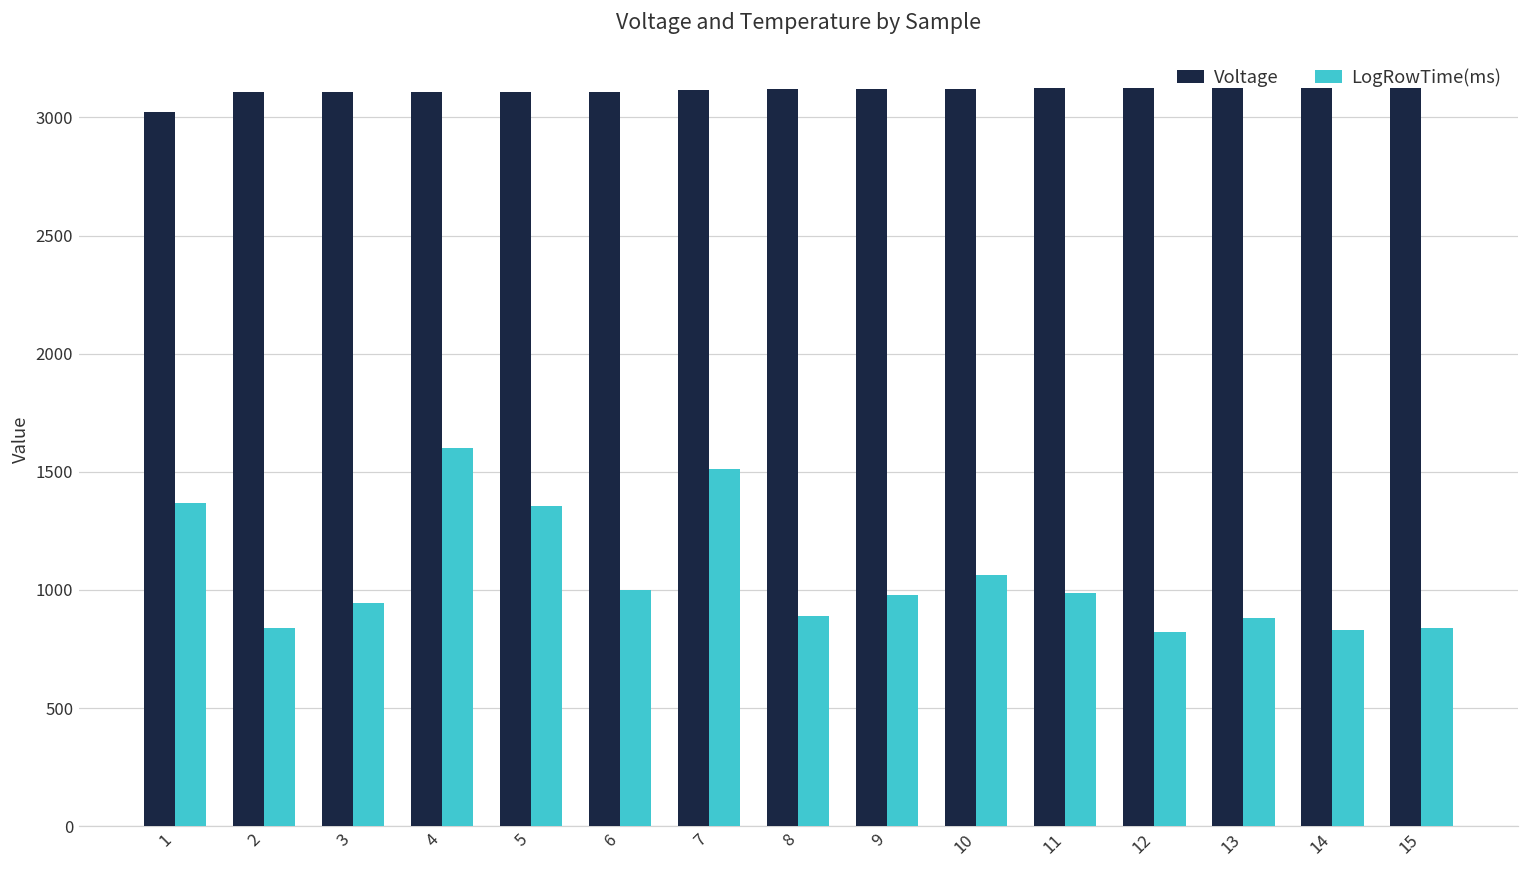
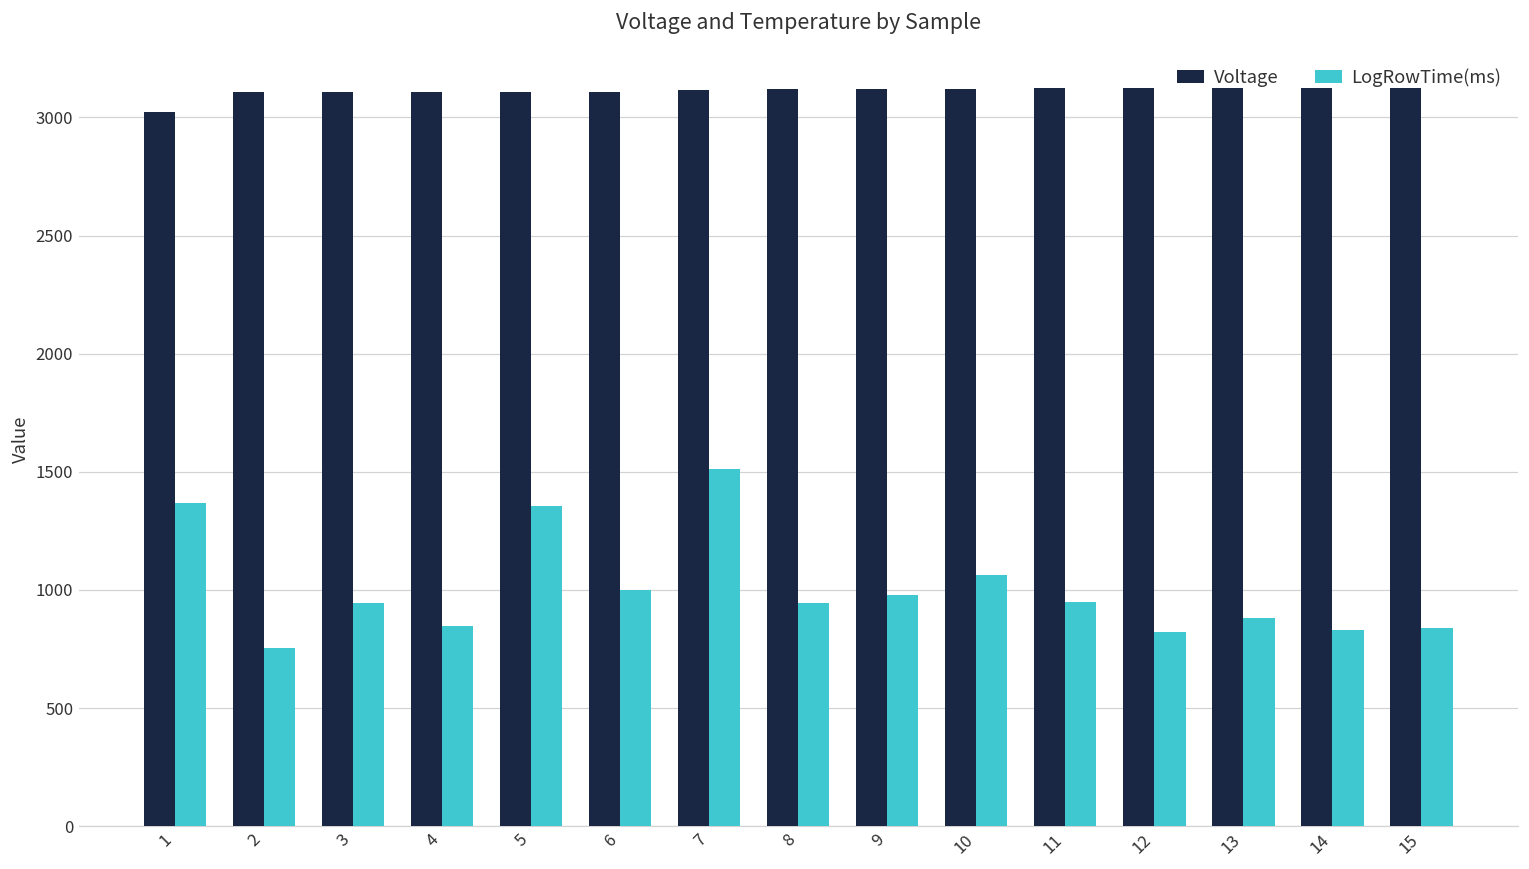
LogRowTime(ms), 2: 840 -> 760
LogRowTime(ms), 4: 1600 -> 850
LogRowTime(ms), 8: 890 -> 950
LogRowTime(ms), 11: 990 -> 950
